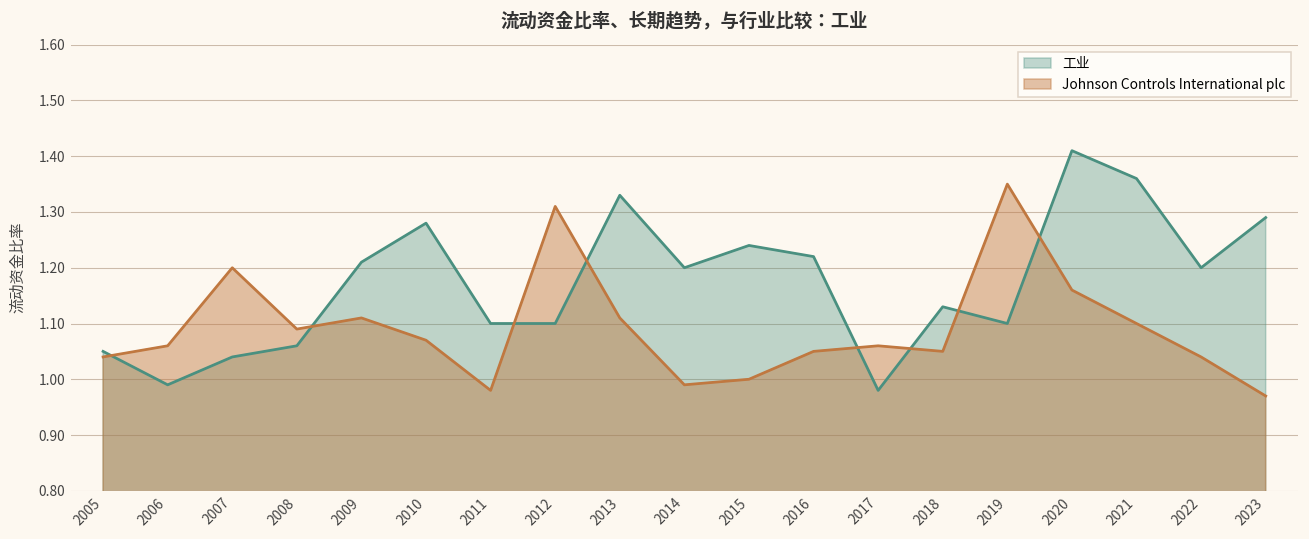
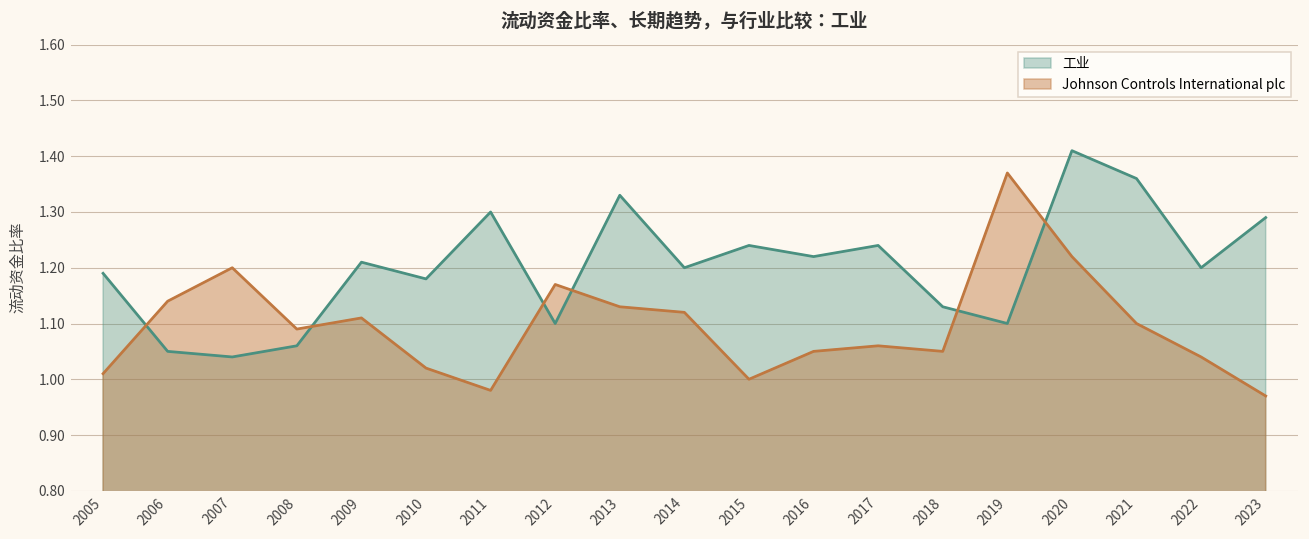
工业, 2005: 1.05 -> 1.19
Johnson Controls International plc, 2005: 1.04 -> 1.01
工业, 2006: 0.99 -> 1.05
Johnson Controls International plc, 2006: 1.06 -> 1.14
工业, 2010: 1.28 -> 1.18
Johnson Controls International plc, 2010: 1.07 -> 1.02
工业, 2011: 1.1 -> 1.3
Johnson Controls International plc, 2012: 1.31 -> 1.17
Johnson Controls International plc, 2013: 1.11 -> 1.13
Johnson Controls International plc, 2014: 0.99 -> 1.12
工业, 2017: 0.98 -> 1.24
Johnson Controls International plc, 2019: 1.35 -> 1.37
Johnson Controls International plc, 2020: 1.16 -> 1.22
